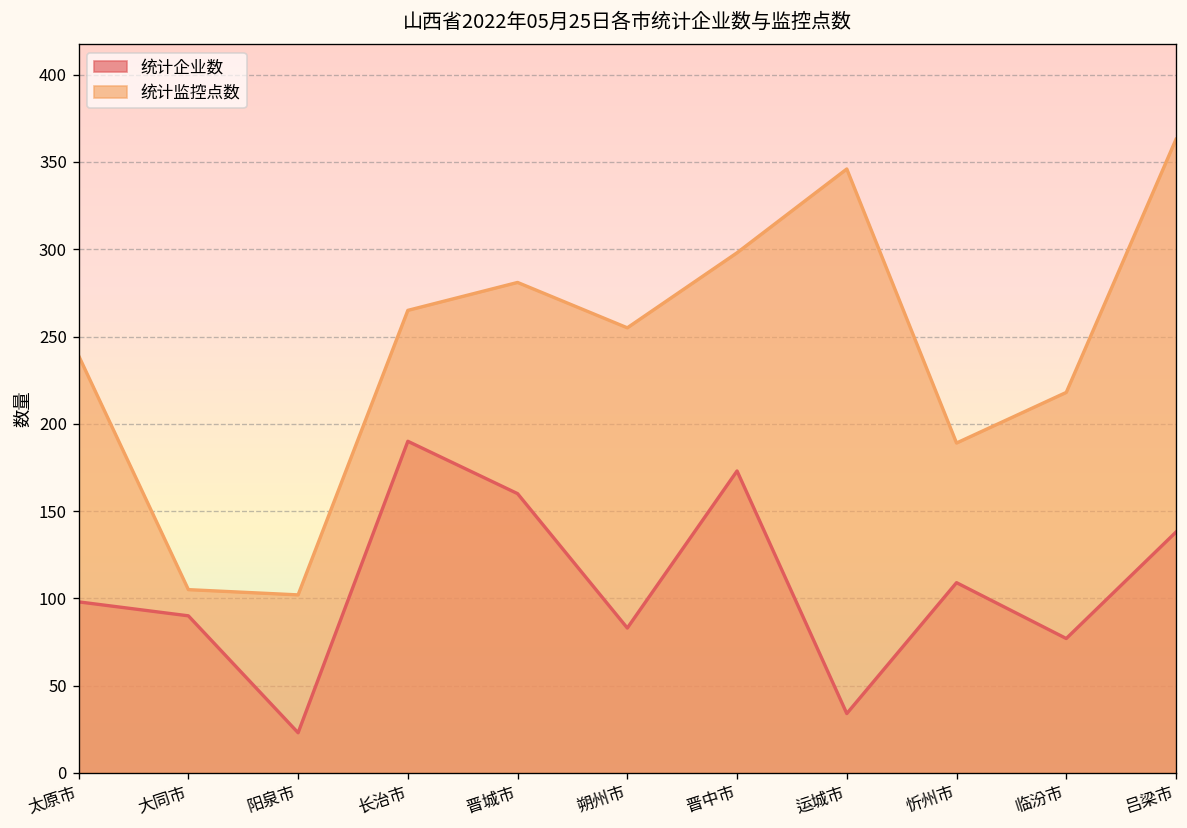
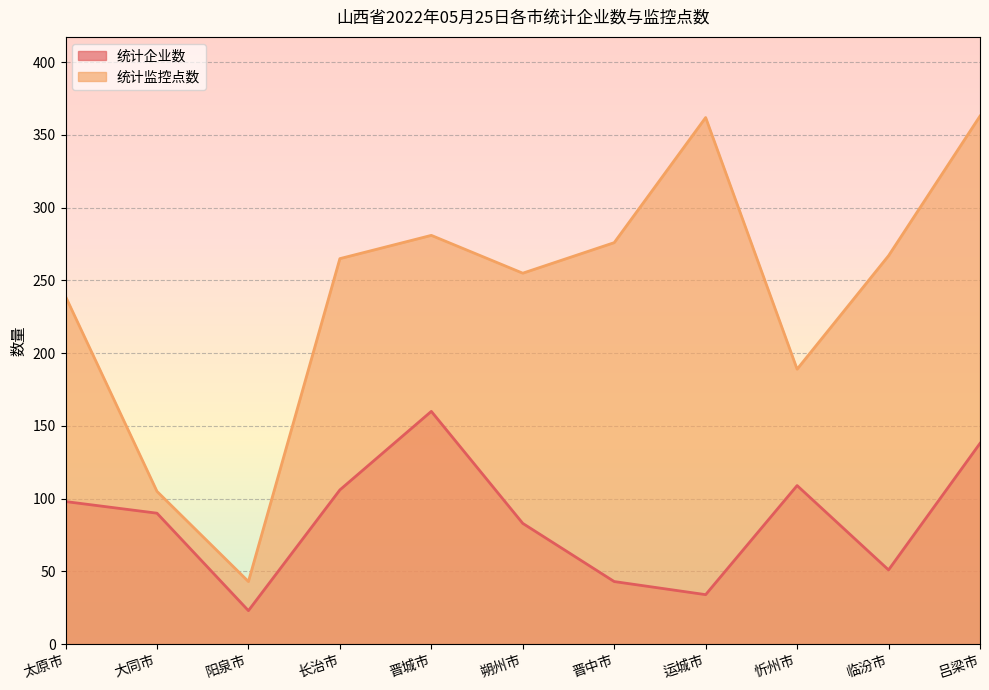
统计监控点数, 阳泉市: 102 -> 43
统计企业数, 长治市: 190 -> 106
统计企业数, 晋中市: 173 -> 43
统计监控点数, 晋中市: 298 -> 276
统计监控点数, 运城市: 346 -> 362
统计企业数, 临汾市: 77 -> 51
统计监控点数, 临汾市: 218 -> 267
